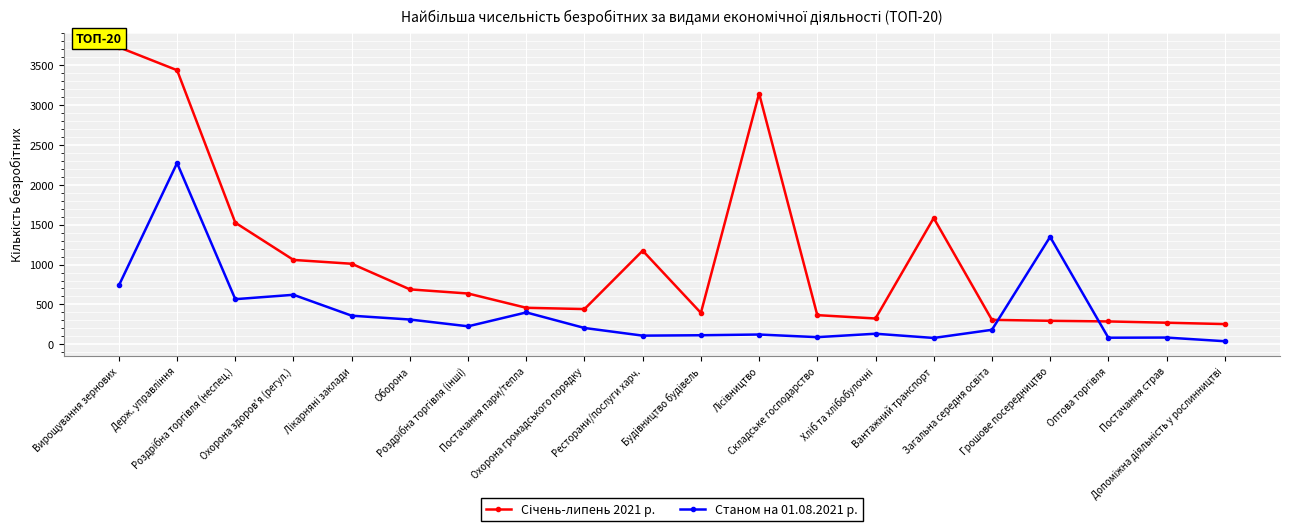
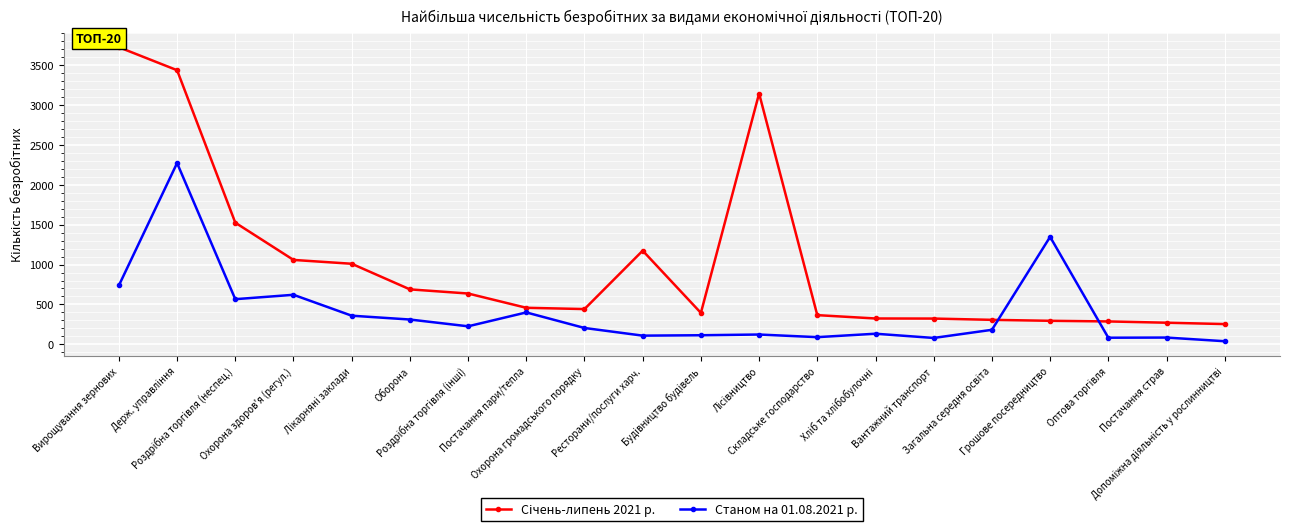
Січень-липень 2021 р., Вантажний транспорт: 1600 -> 300
